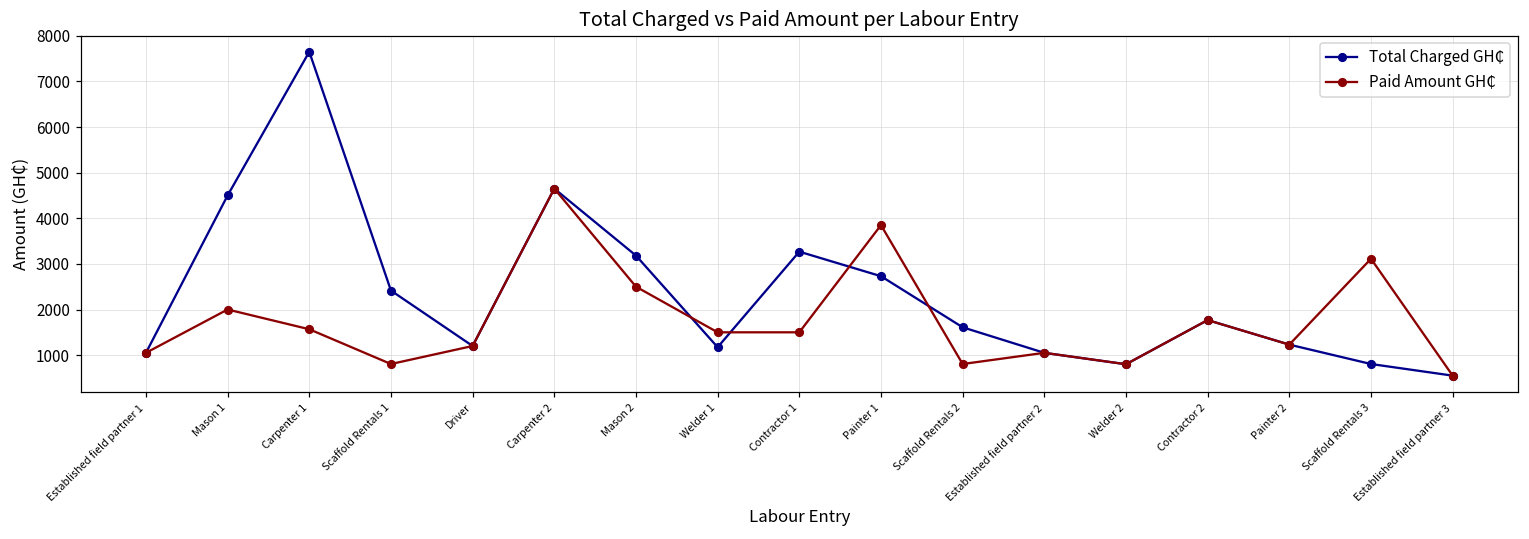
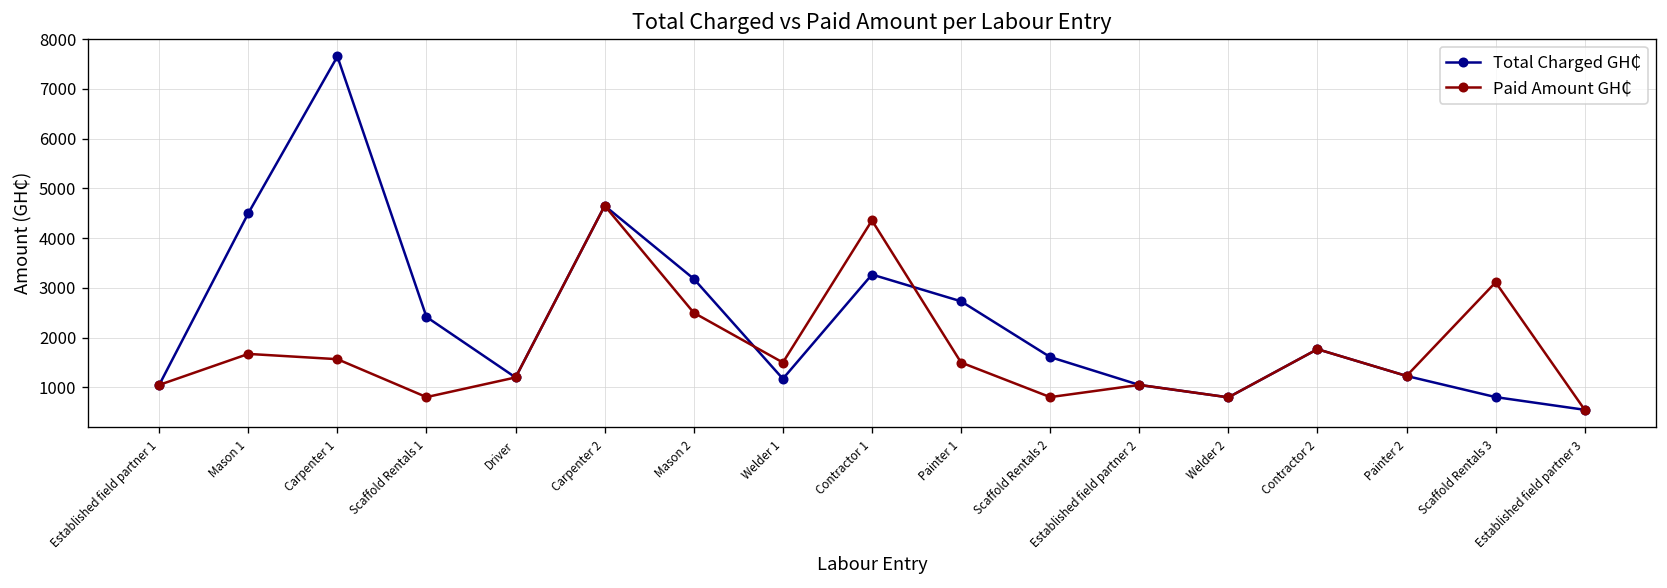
Paid Amount GH₵, Mason 1: 2000 -> 1700
Paid Amount GH₵, Contractor 1: 1500 -> 4400
Paid Amount GH₵, Painter 1: 3900 -> 1500
